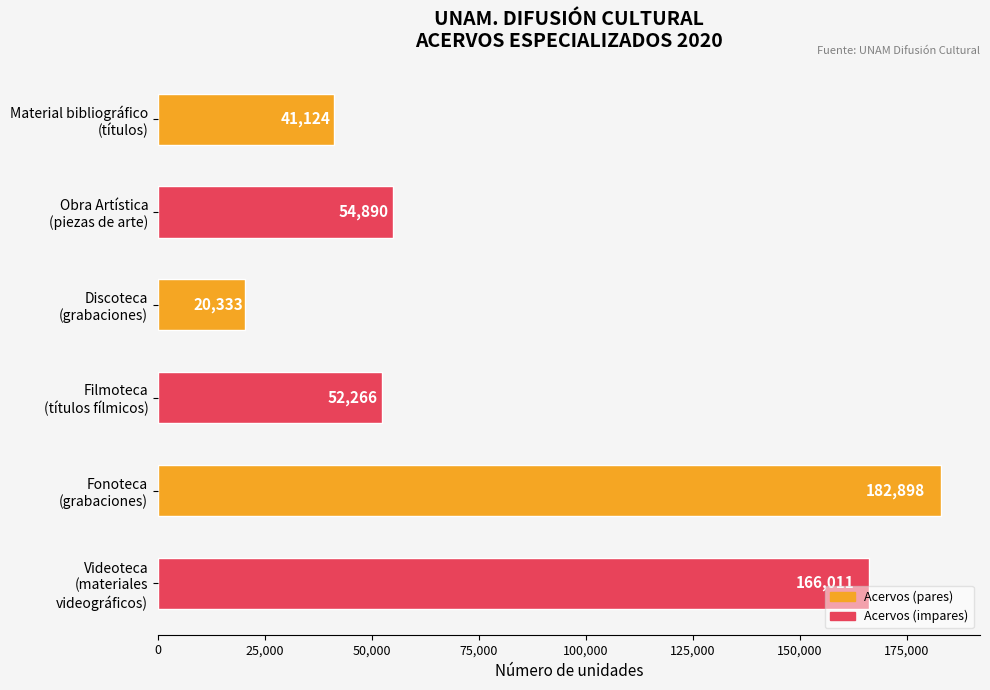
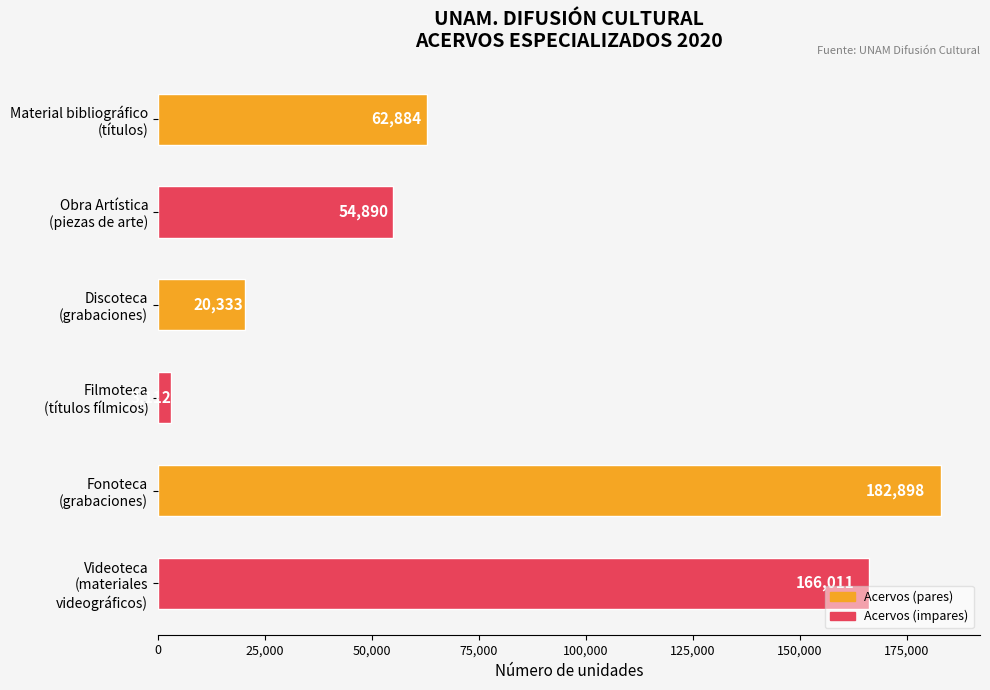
Material bibliográfico (títulos): 41,124 -> 62,884
Filmoteca (títulos fílmicos): 52,000 -> 3,000
